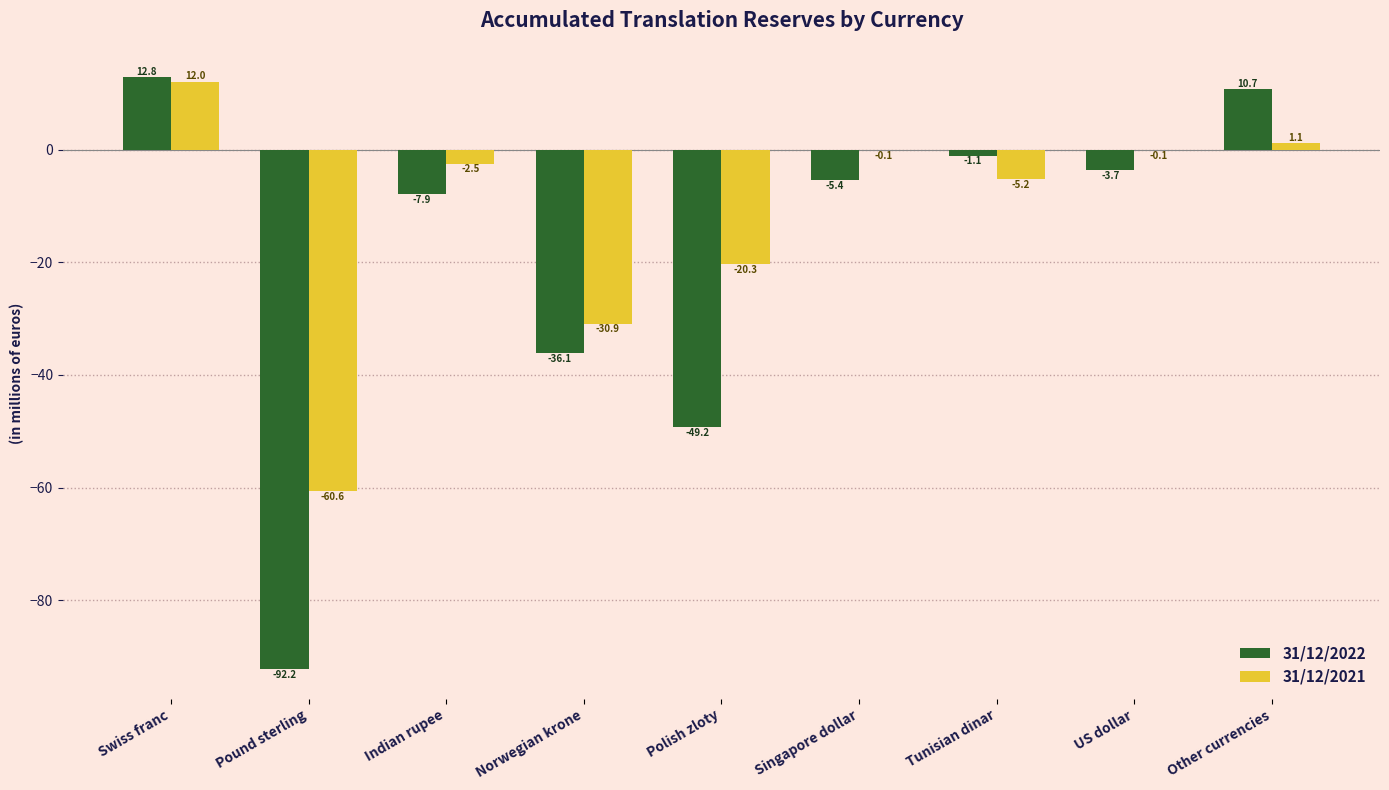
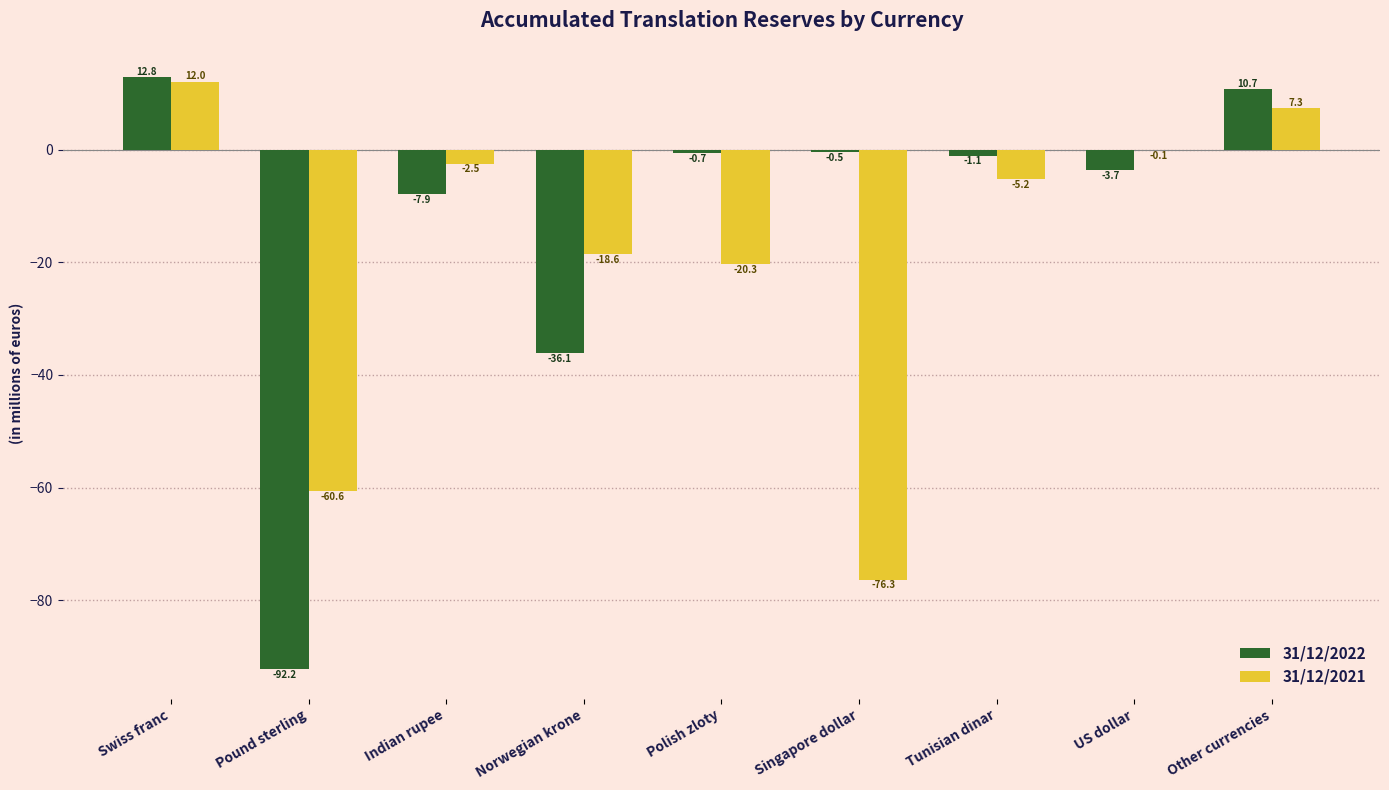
31/12/2021, Norwegian krone: -30.9 -> -18.6
31/12/2022, Polish zloty: -49.2 -> -0.7
31/12/2022, Singapore dollar: -5.4 -> -0.5
31/12/2021, Singapore dollar: -0.1 -> -76.3
31/12/2021, Other currencies: 1.1 -> 7.3
